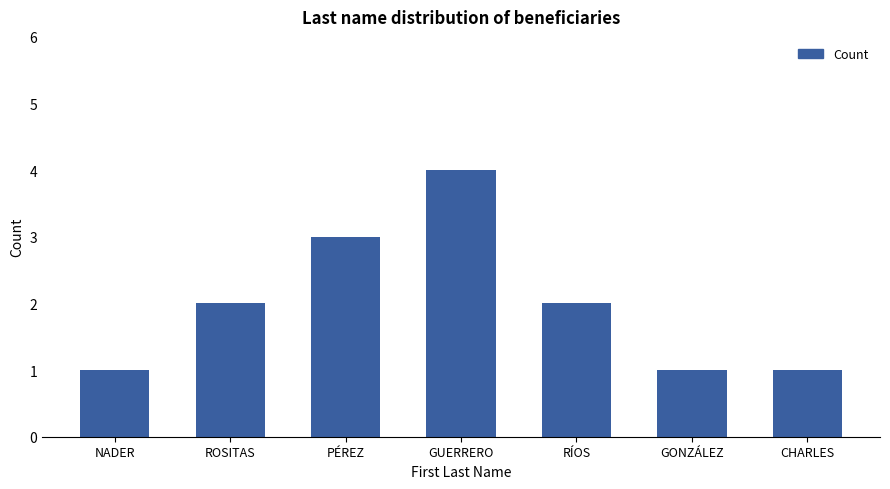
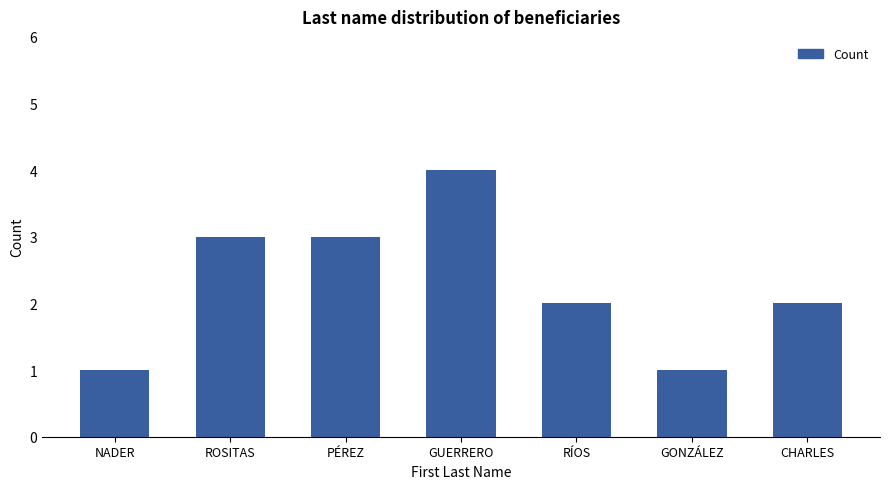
ROSITAS: 2 -> 3
CHARLES: 1 -> 2
